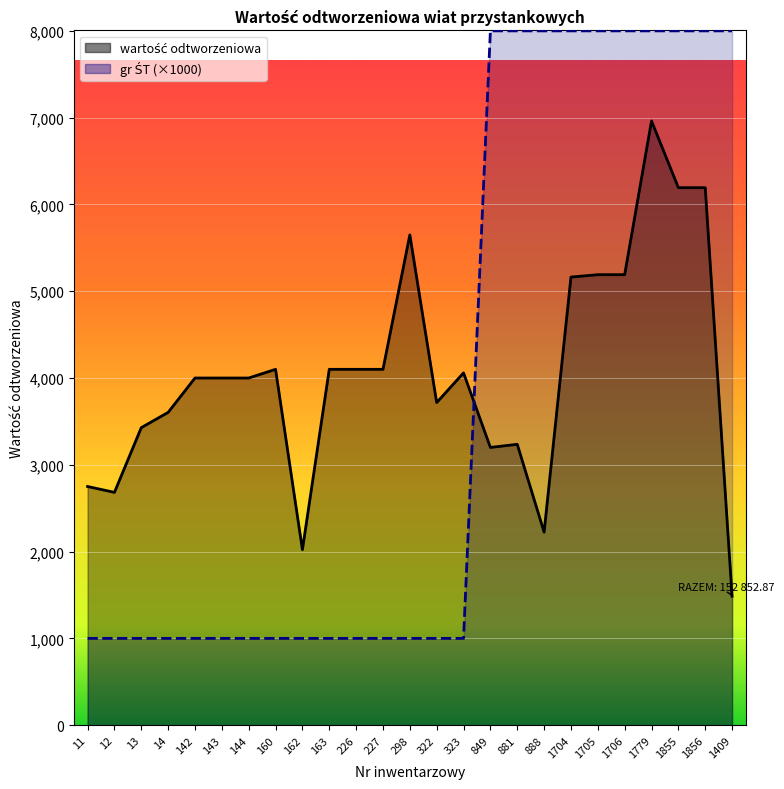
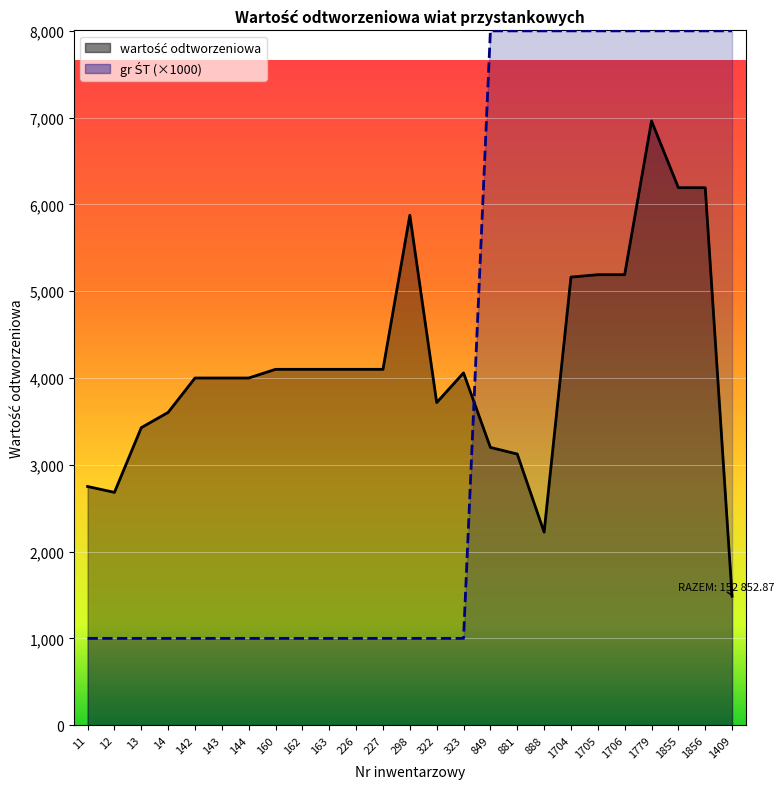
wartość odtworzeniowa, 162: 2,000 -> 4,100
wartość odtworzeniowa, 298: 5,600 -> 5,900
wartość odtworzeniowa, 881: 3,200 -> 3,100
